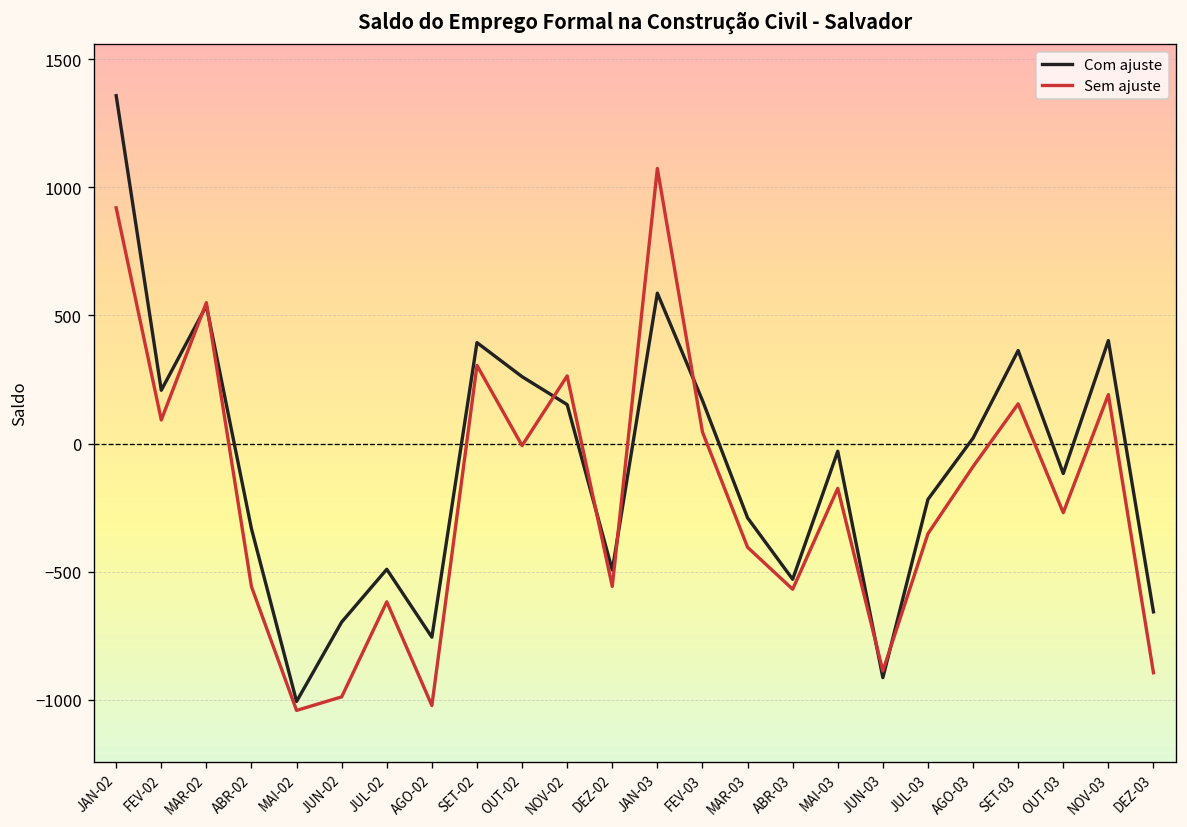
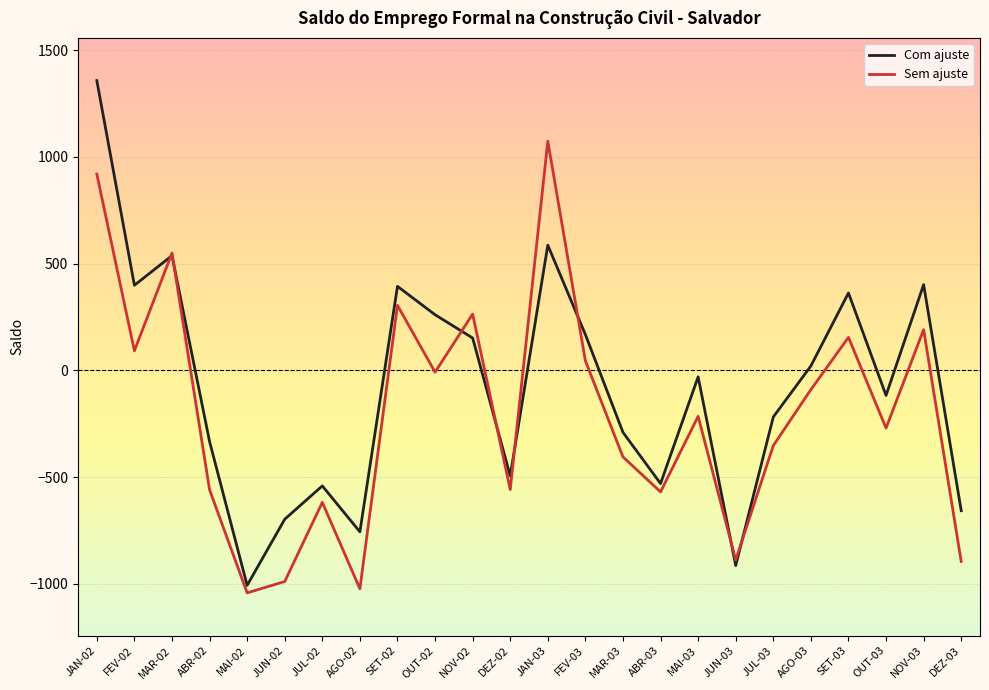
Com ajuste, FEV-02: 210 -> 400
Com ajuste, JUL-02: -490 -> -540
Sem ajuste, MAI-03: -180 -> -220
